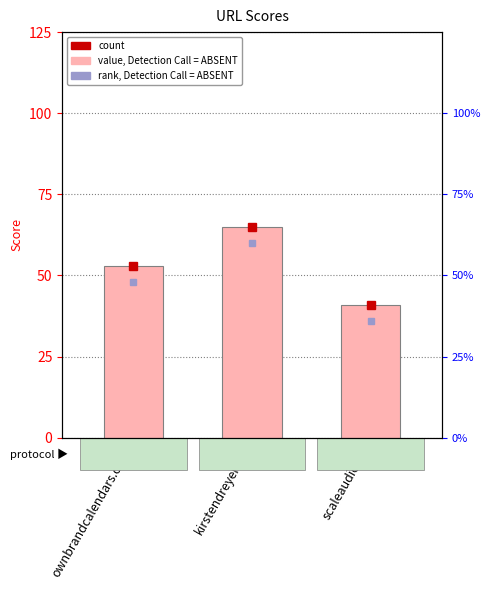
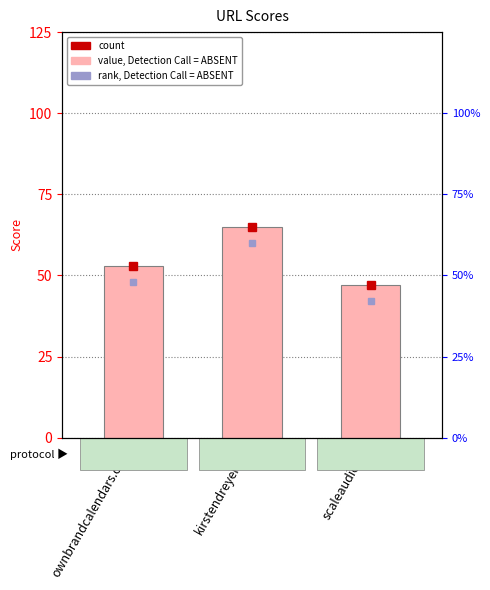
value, Detection Call = ABSENT, scaleaudio.gr: 41 -> 47
